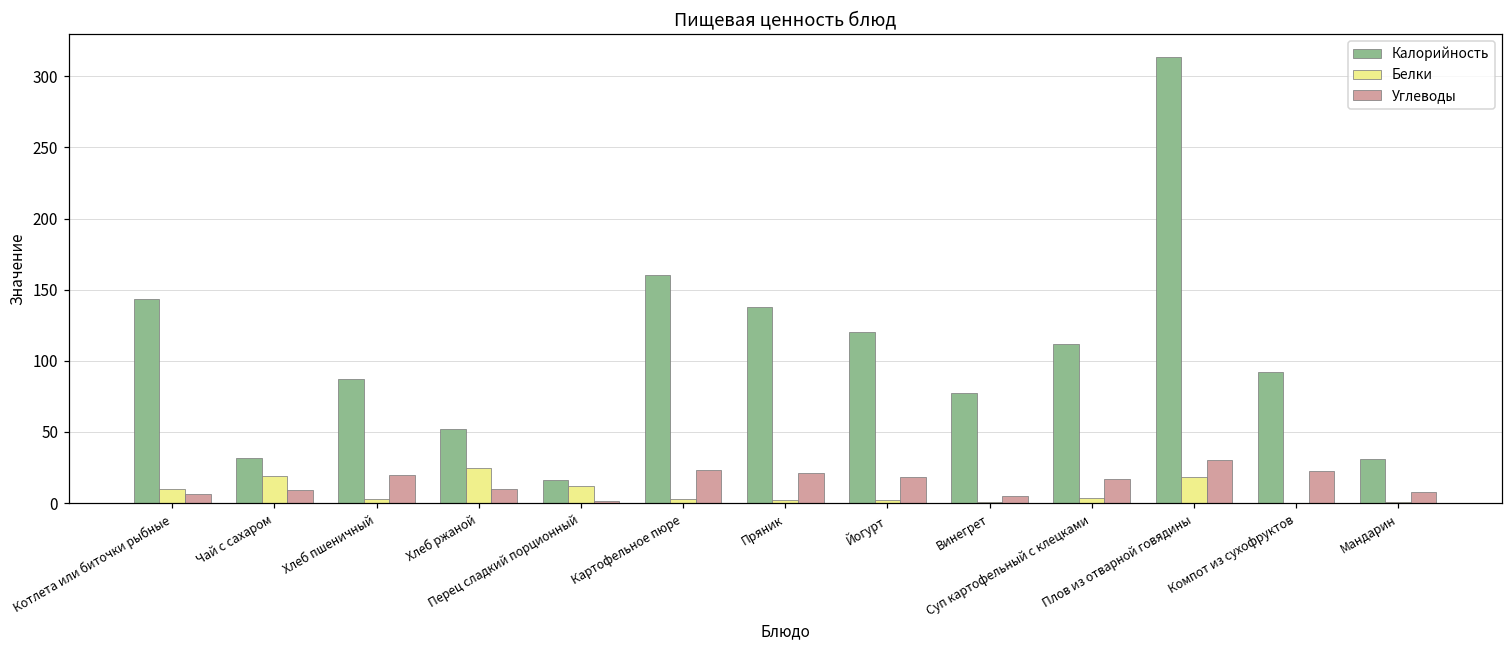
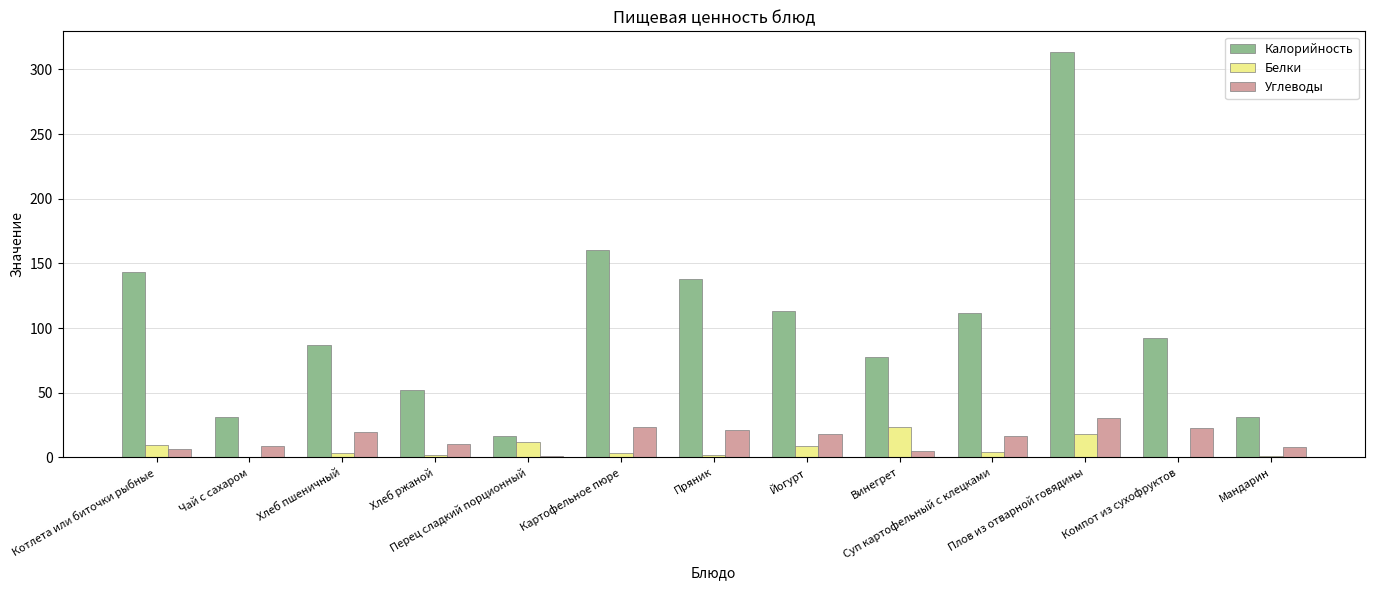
Белки, Чай с сахаром: 19 -> 0
Белки, Хлеб ржаной: 25 -> 2
Калорийность, Йогурт: 120 -> 113
Белки, Йогурт: 2 -> 9
Белки, Винегрет: 1 -> 23
